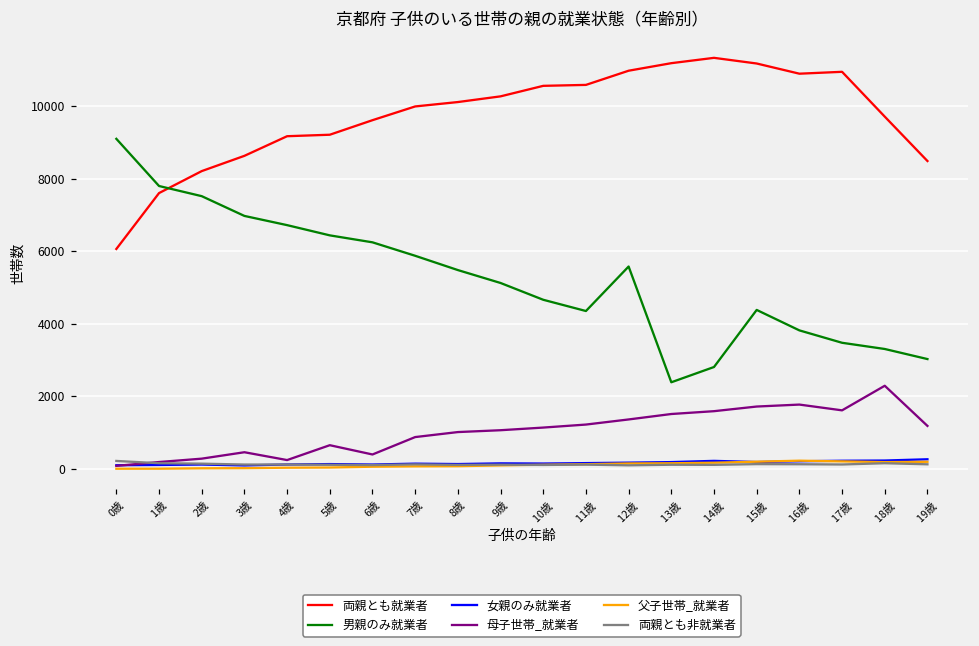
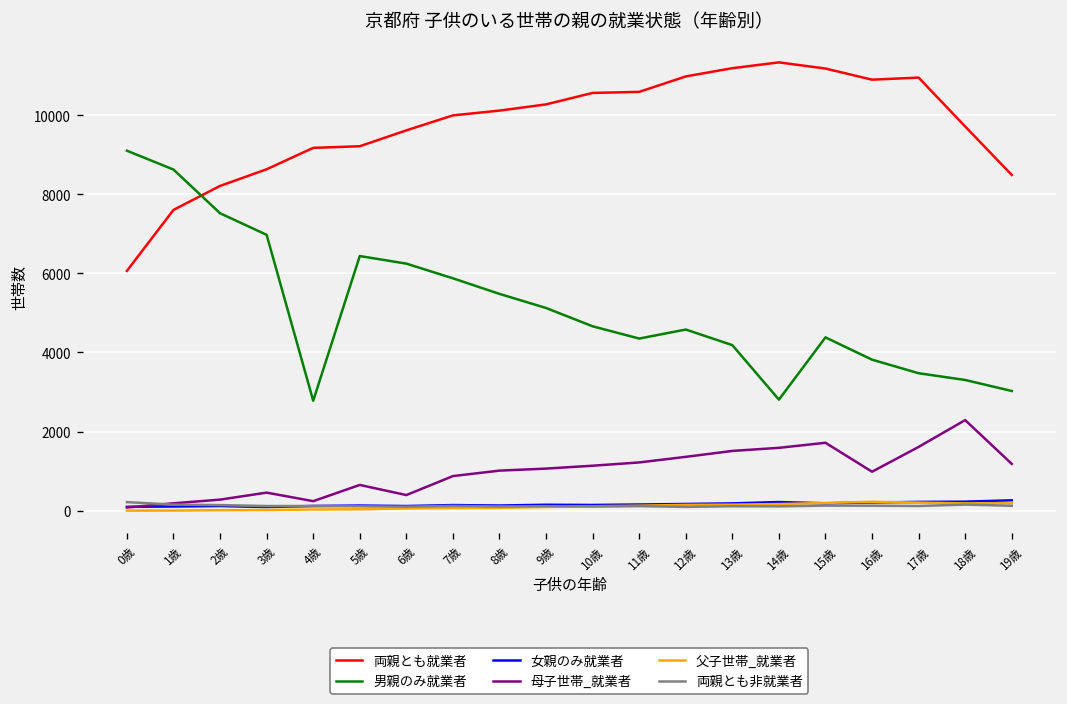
男親のみ就業者, 1歳: 7800 -> 8600
男親のみ就業者, 4歳: 6700 -> 2800
男親のみ就業者, 12歳: 5600 -> 4600
男親のみ就業者, 13歳: 2400 -> 4200
母子世帯_就業者, 16歳: 1800 -> 1000
